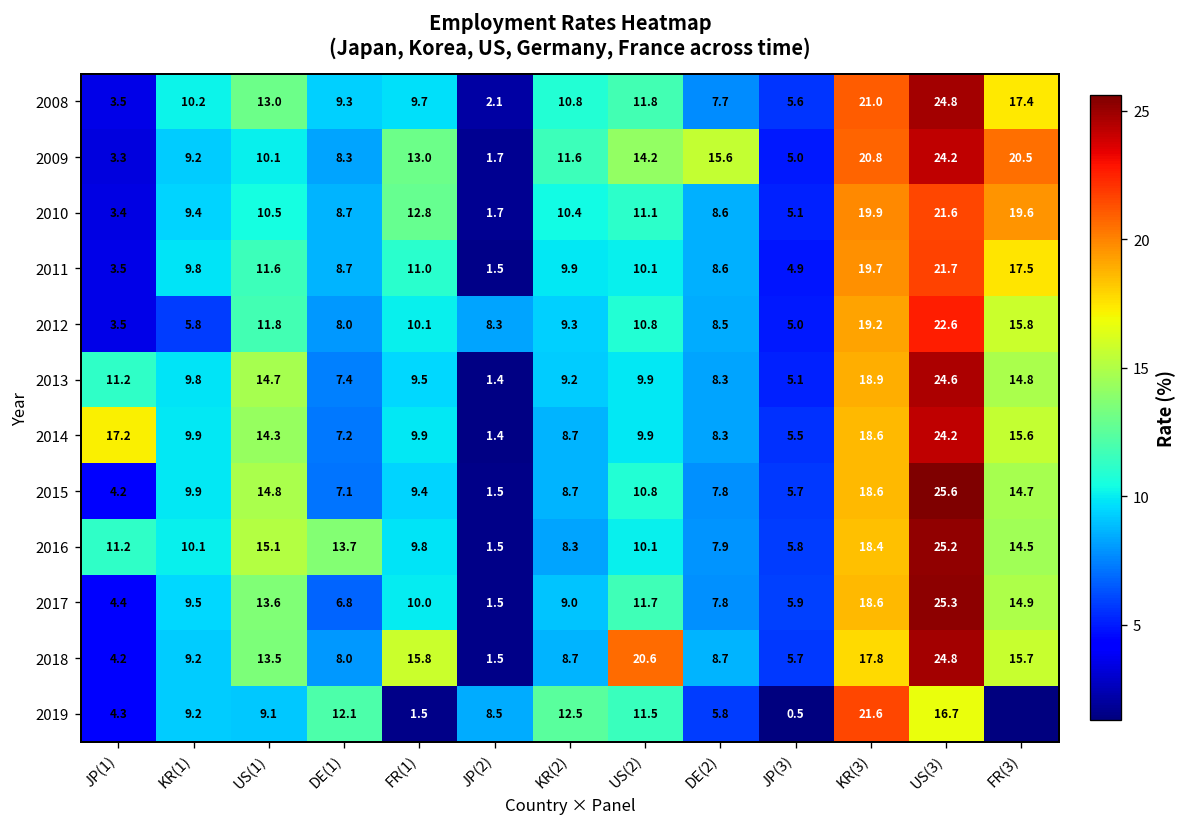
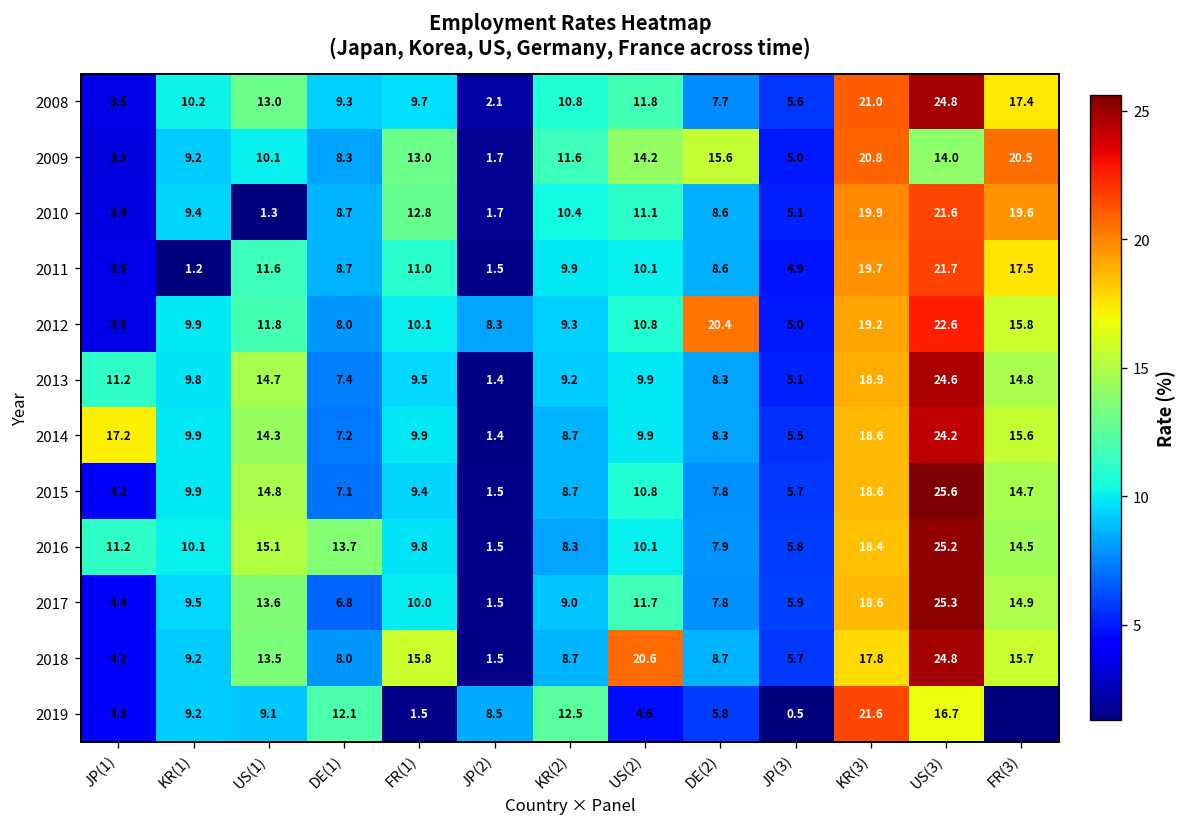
2009, US(3): 24.2 -> 14.0
2010, US(1): 10.5 -> 1.3
2011, KR(1): 9.8 -> 1.2
2012, KR(1): 5.8 -> 9.9
2012, DE(2): 8.5 -> 20.4
2019, US(2): 11.5 -> 4.6
